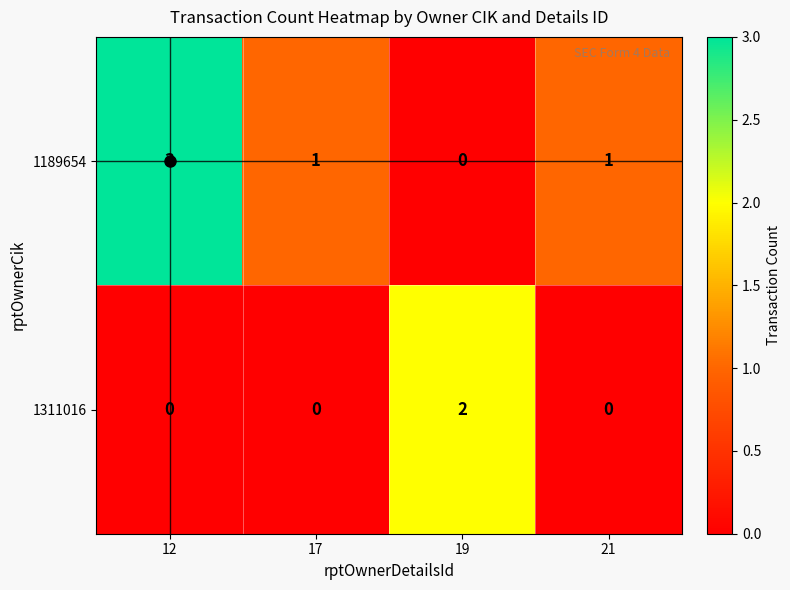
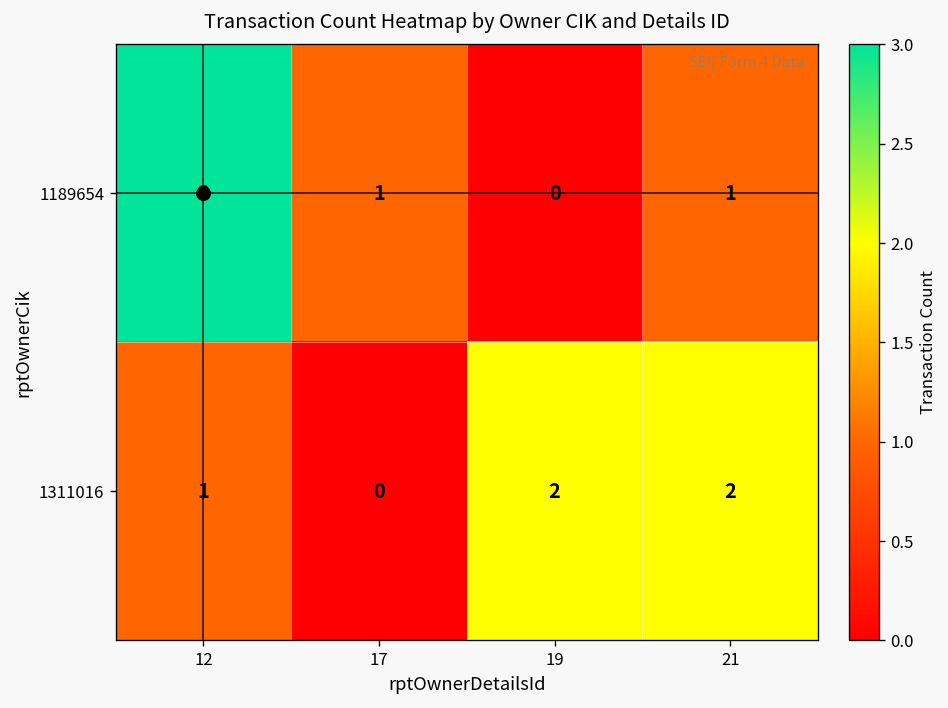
1311016, 12: 0 -> 1
1311016, 21: 0 -> 2
